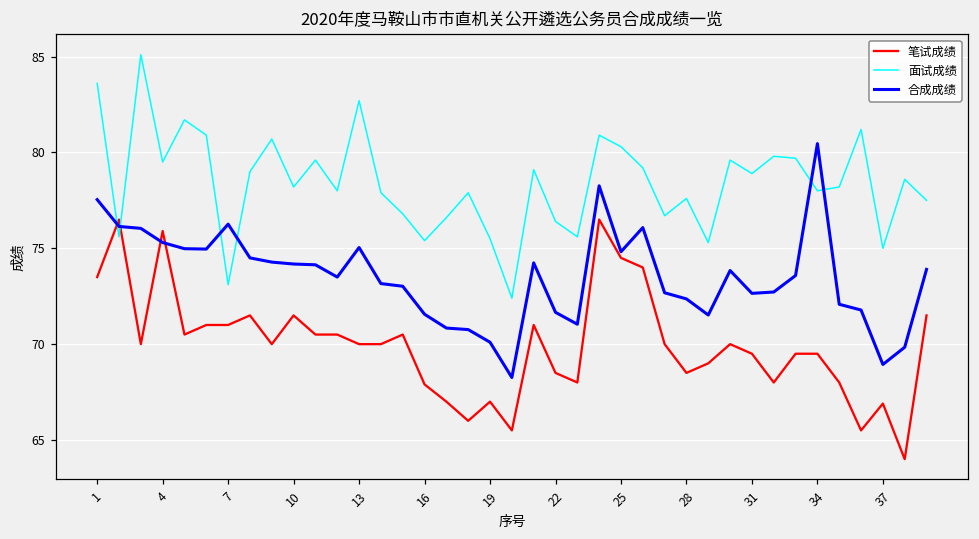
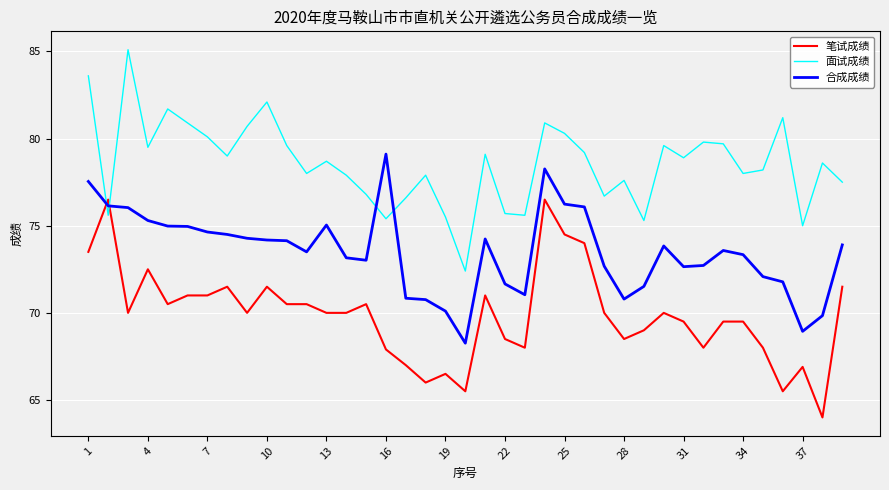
笔试成绩, 4: 75.9 -> 72.5
面试成绩, 7: 73.1 -> 80.1
合成成绩, 7: 76.3 -> 74.6
面试成绩, 10: 78.2 -> 82.1
面试成绩, 13: 82.7 -> 78.7
合成成绩, 16: 71.6 -> 79.1
笔试成绩, 19: 67.0 -> 66.5
面试成绩, 22: 76.4 -> 75.7
合成成绩, 25: 74.8 -> 76.2
合成成绩, 28: 72.4 -> 70.8
合成成绩, 34: 80.5 -> 73.3
